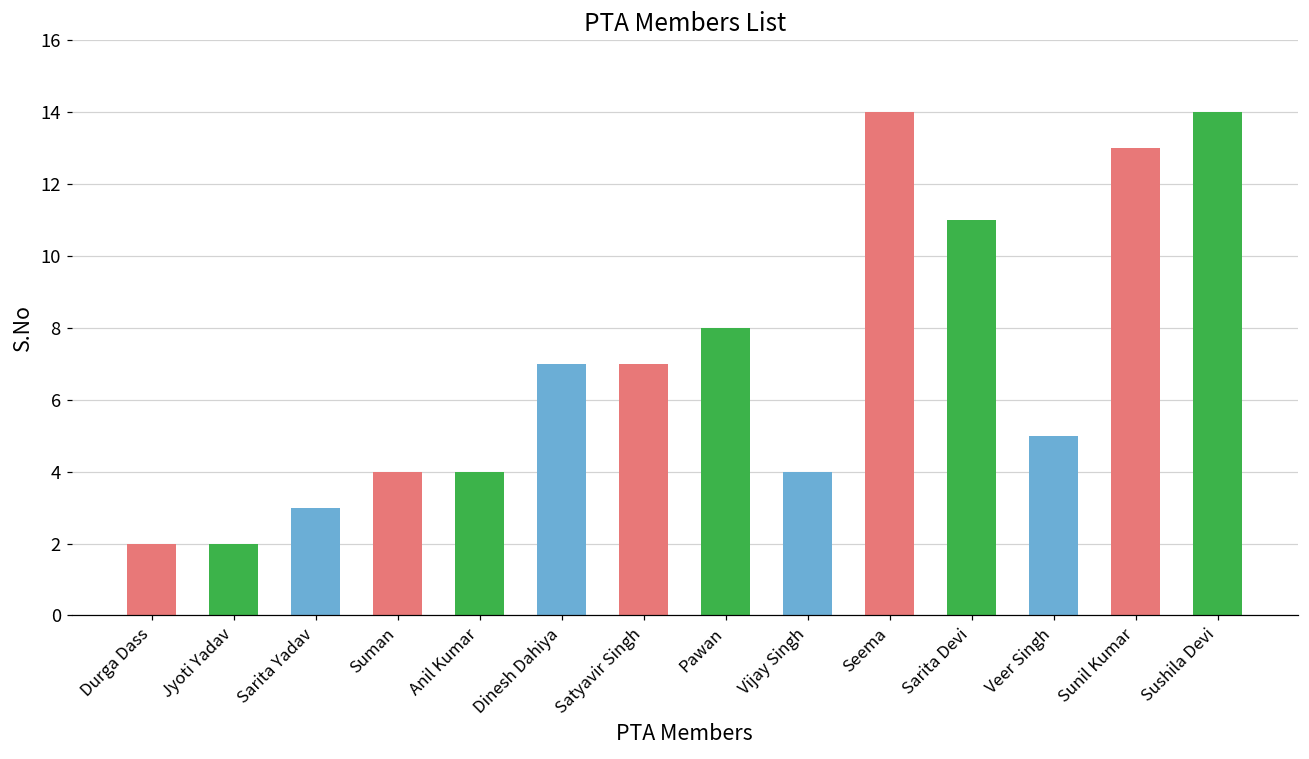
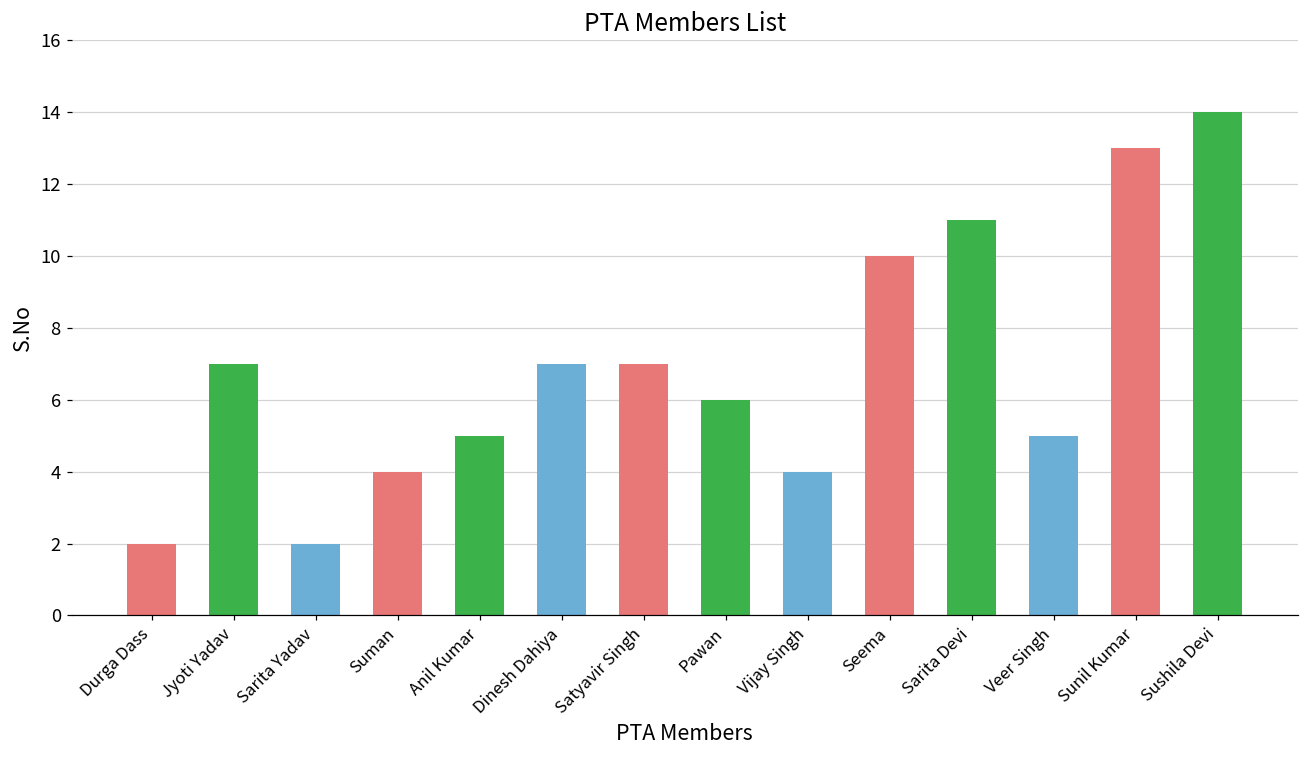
Jyoti Yadav: 2 -> 7
Sarita Yadav: 3 -> 2
Anil Kumar: 4 -> 5
Pawan: 8 -> 6
Seema: 14 -> 10
